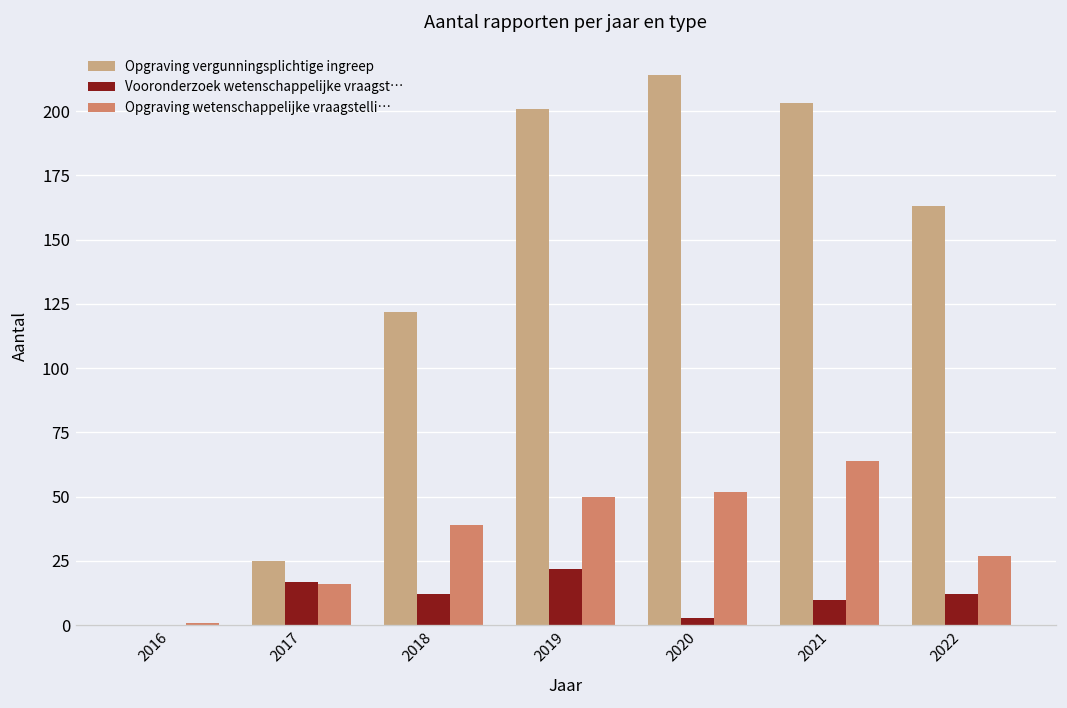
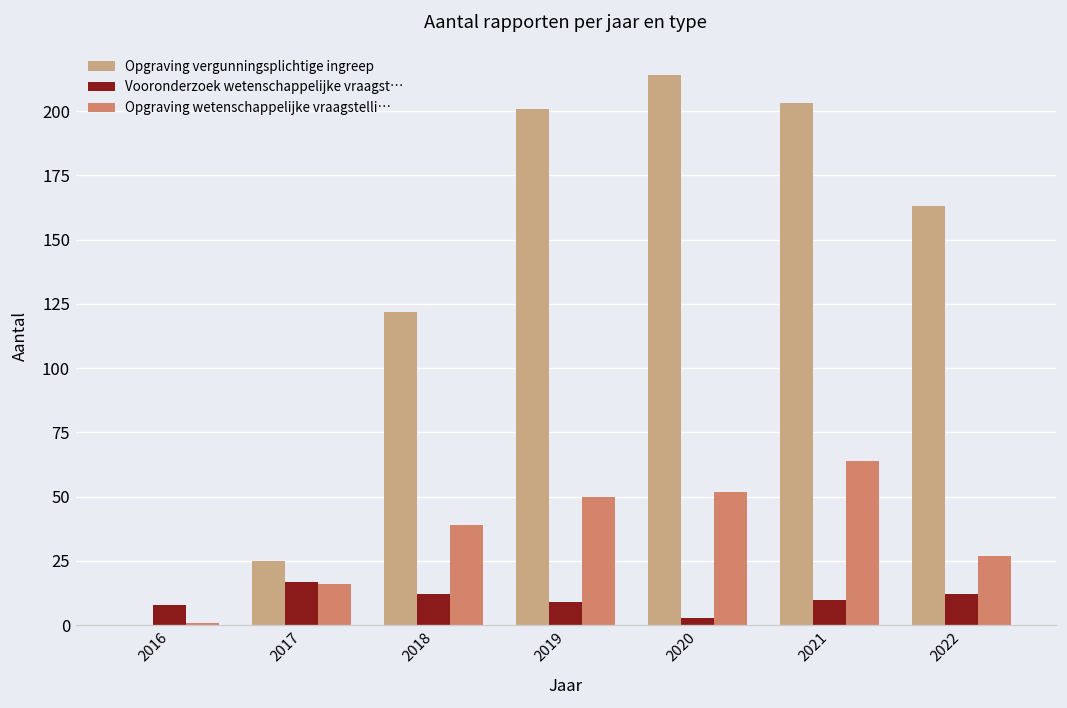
Vooronderzoek wetenschappelijke vraagst…, 2016: 0 -> 8
Vooronderzoek wetenschappelijke vraagst…, 2019: 22 -> 9
